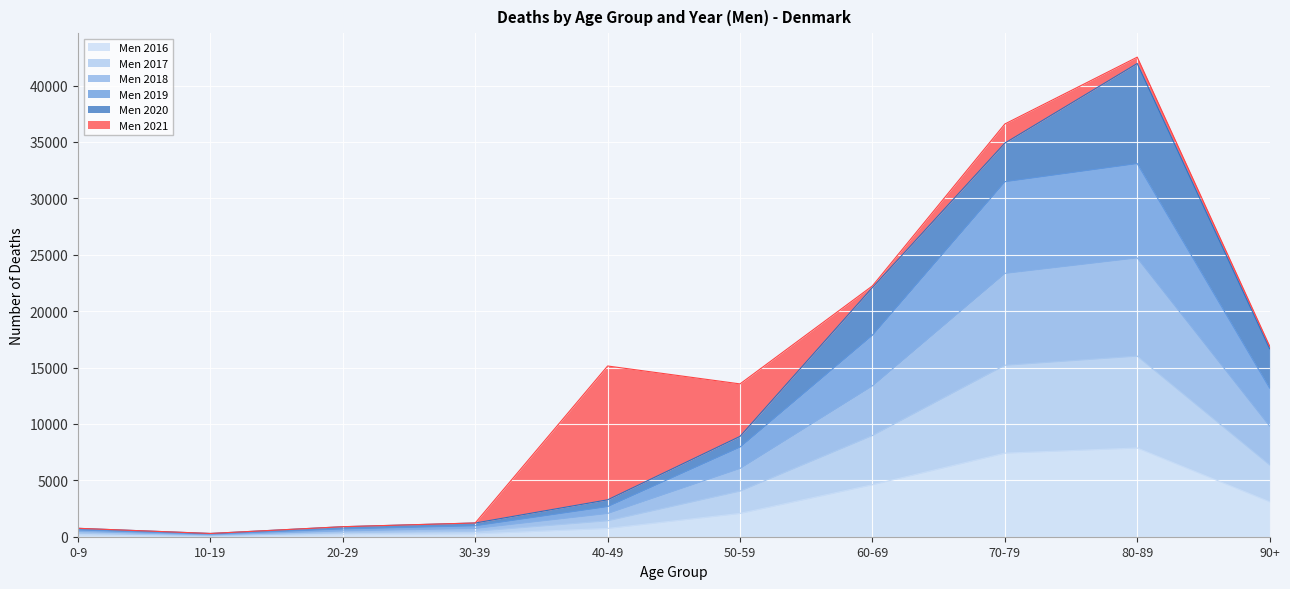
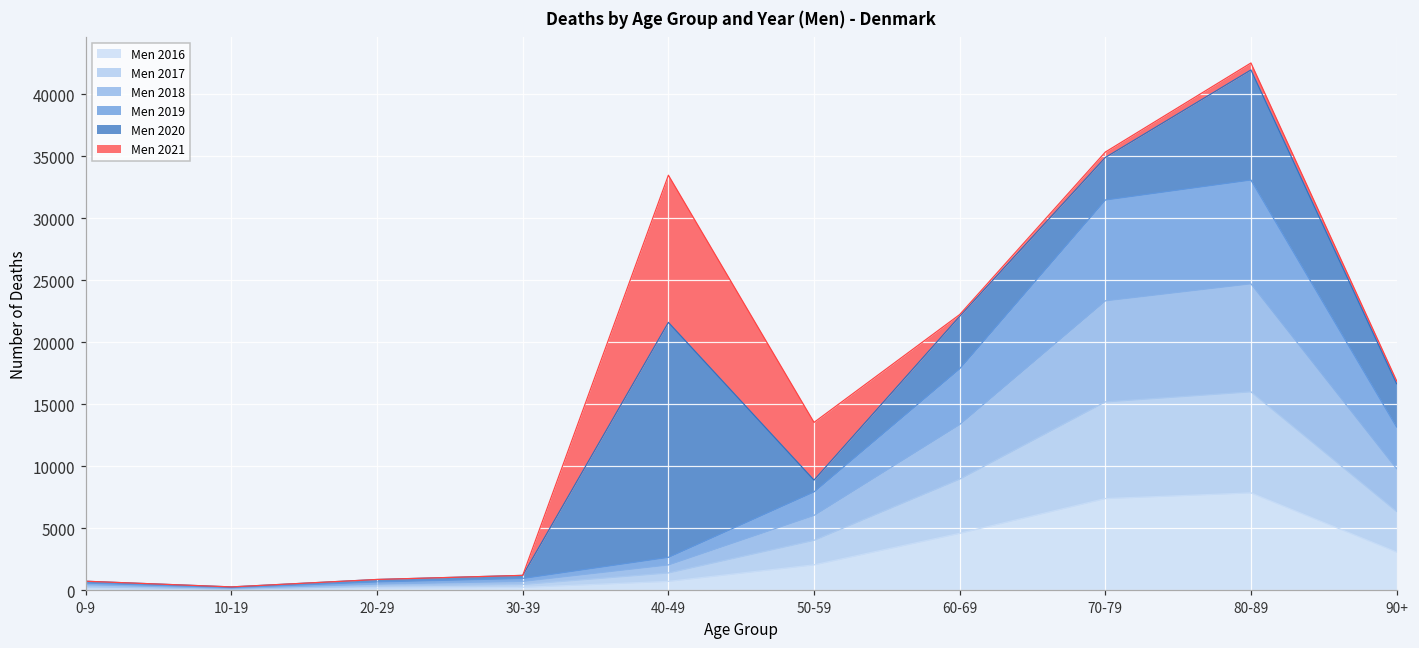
Men 2020, 40-49: 600 -> 18900
Men 2021, 70-79: 1700 -> 400
